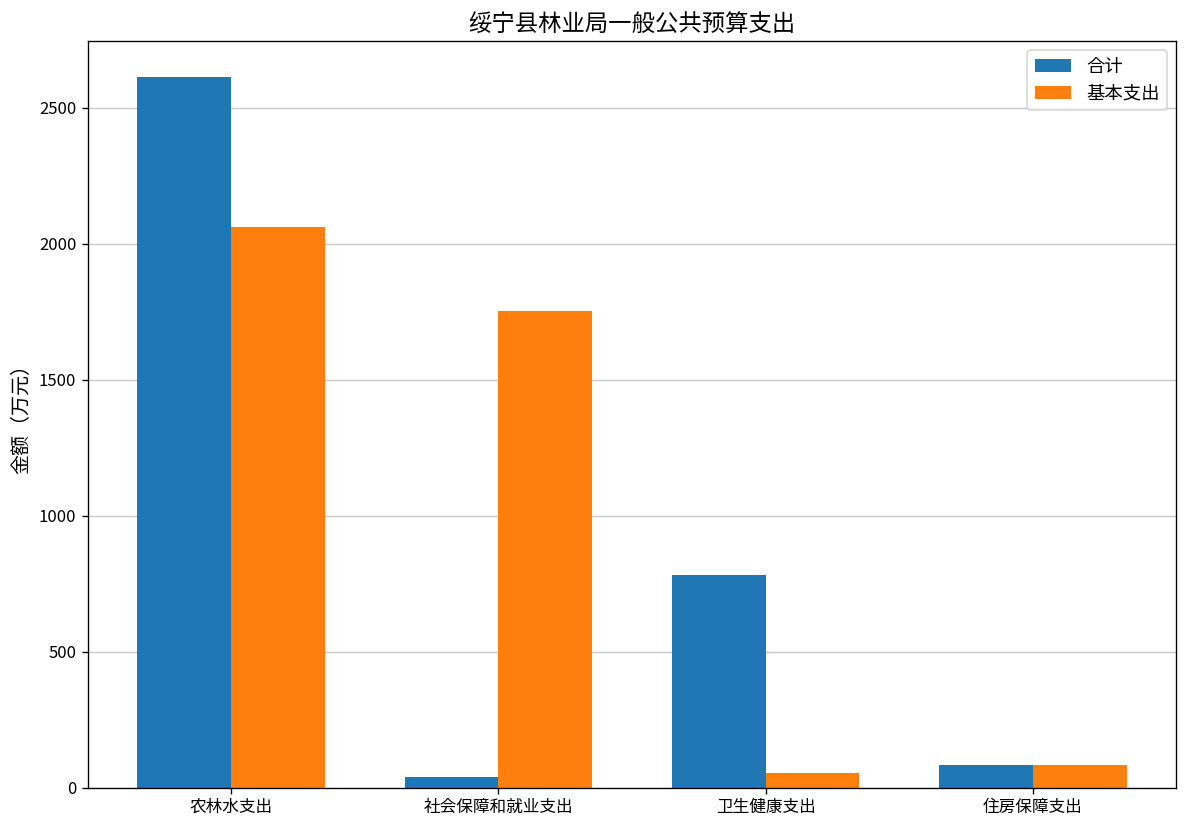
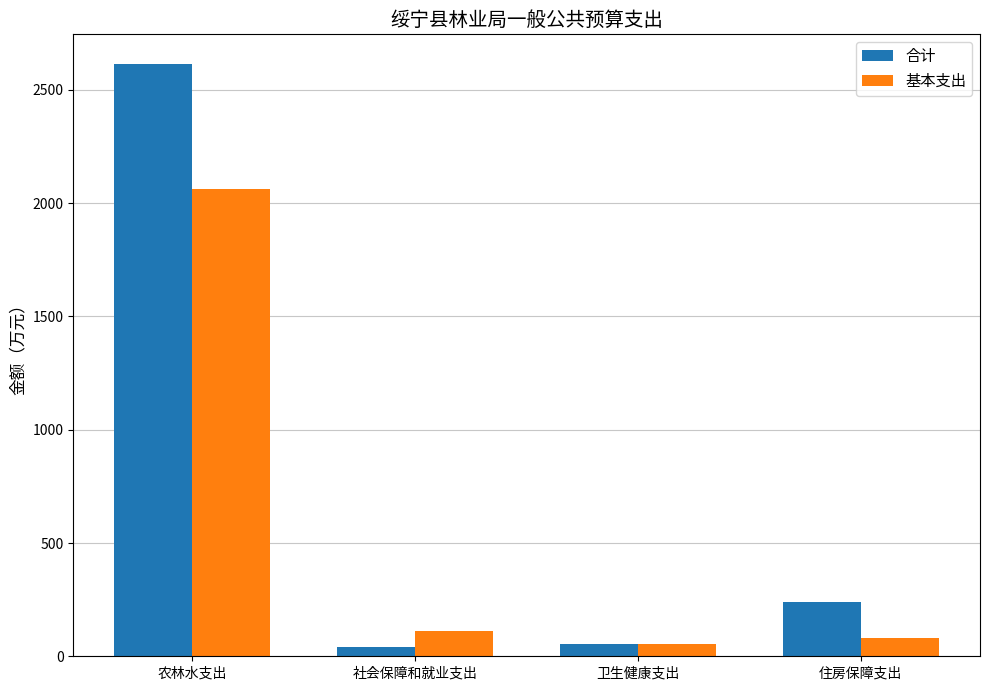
基本支出, 社会保障和就业支出: 1750 -> 110
合计, 卫生健康支出: 780 -> 50
合计, 住房保障支出: 80 -> 240
